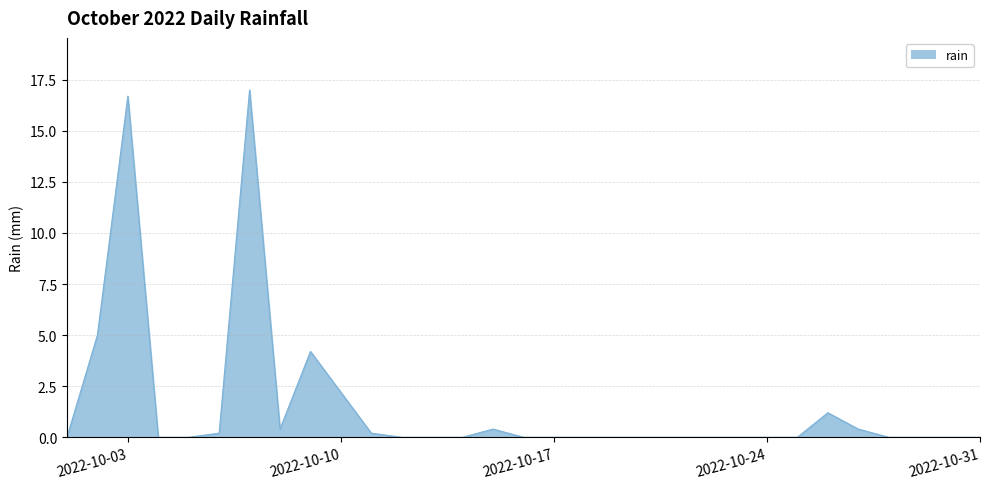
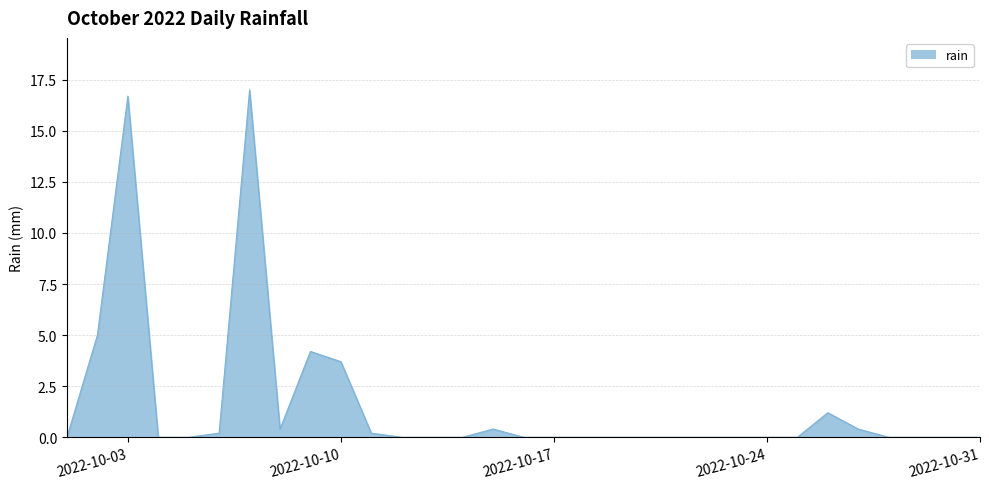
2022-10-10: 2.2 -> 3.7
